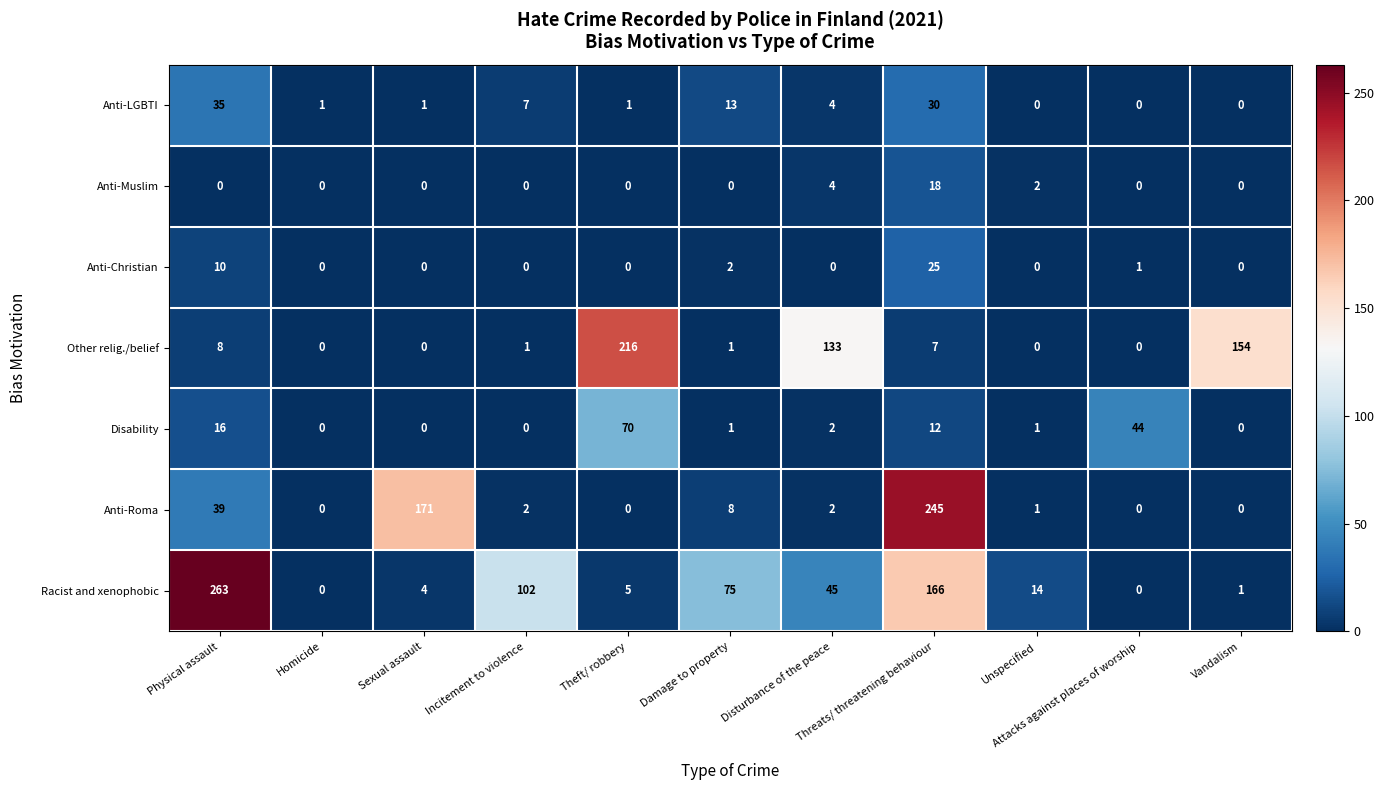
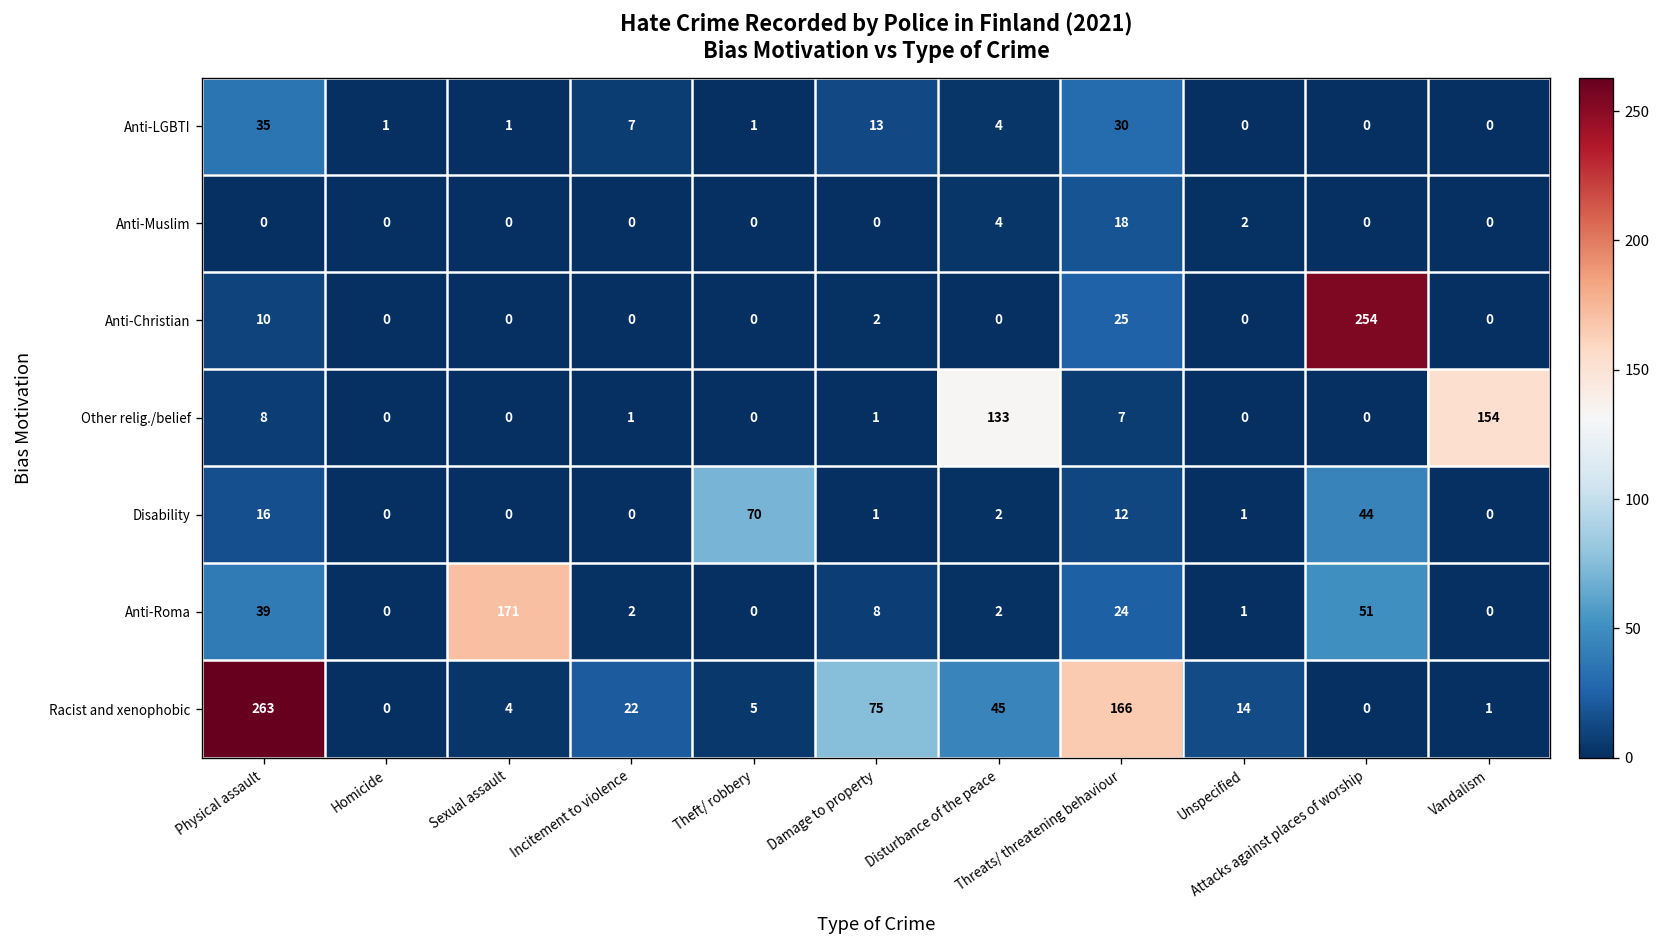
Anti-Christian, Attacks against places of worship: 1 -> 254
Other relig./belief, Theft/ robbery: 216 -> 0
Anti-Roma, Threats/ threatening behaviour: 245 -> 24
Anti-Roma, Attacks against places of worship: 0 -> 51
Racist and xenophobic, Incitement to violence: 102 -> 22
